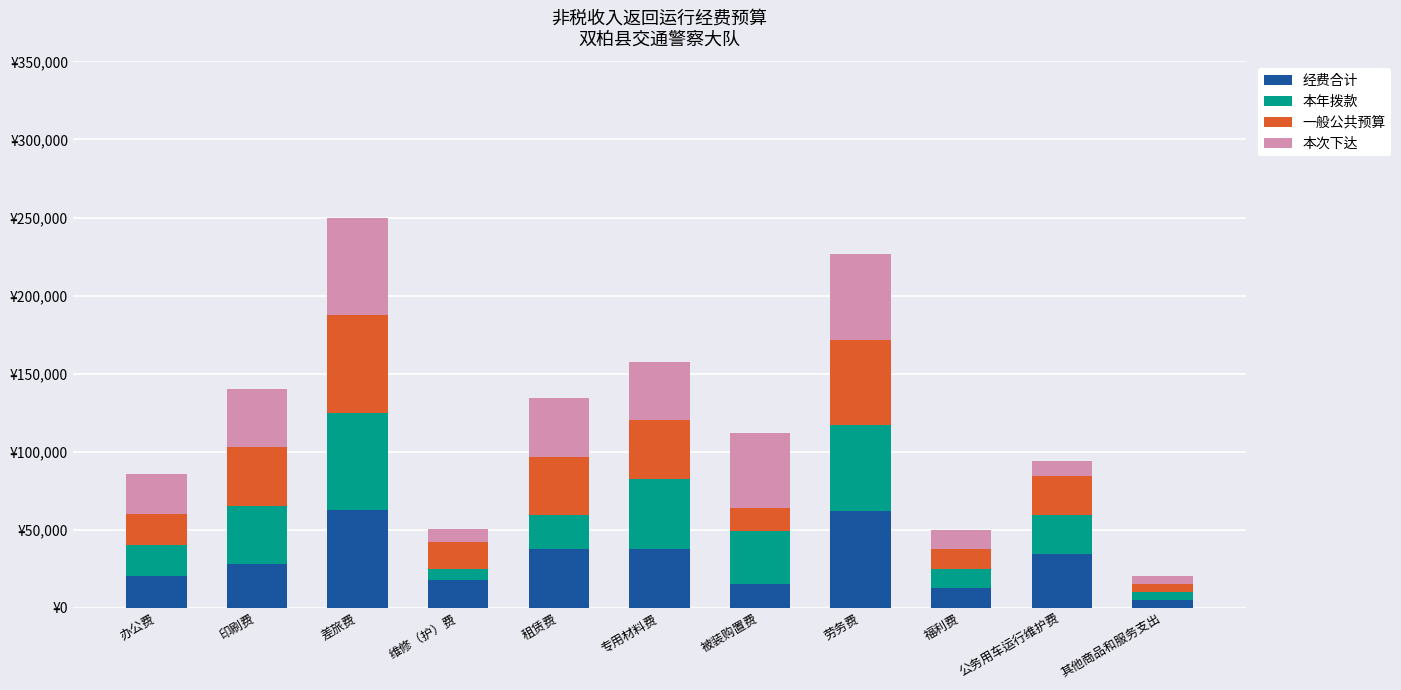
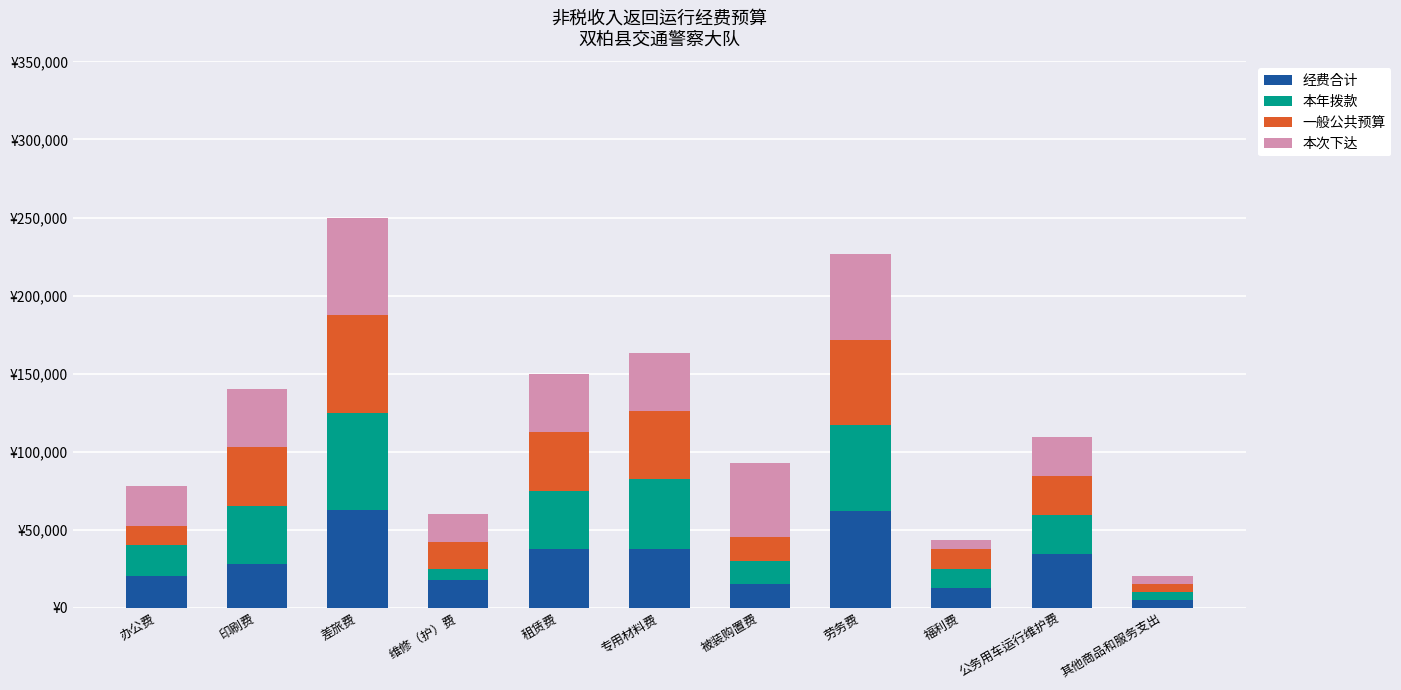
一般公共预算, 办公费: ¥20,000 -> ¥13,000
本次下达, 维修（护）费: ¥8,000 -> ¥18,000
本年拨款, 租赁费: ¥22,000 -> ¥38,000
一般公共预算, 专用材料费: ¥38,000 -> ¥43,000
本年拨款, 被装购置费: ¥34,000 -> ¥15,000
本次下达, 福利费: ¥13,000 -> ¥6,000
本次下达, 公务用车运行维护费: ¥10,000 -> ¥25,000
